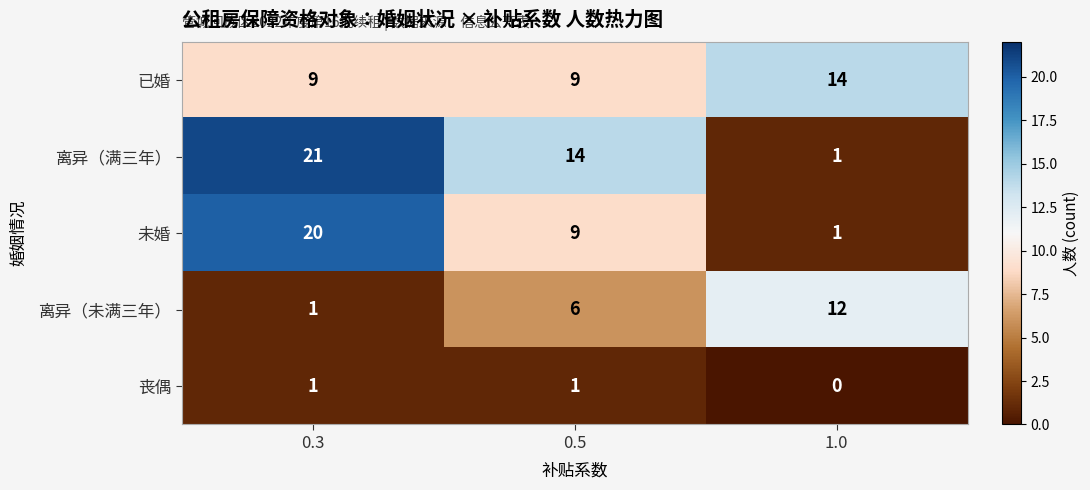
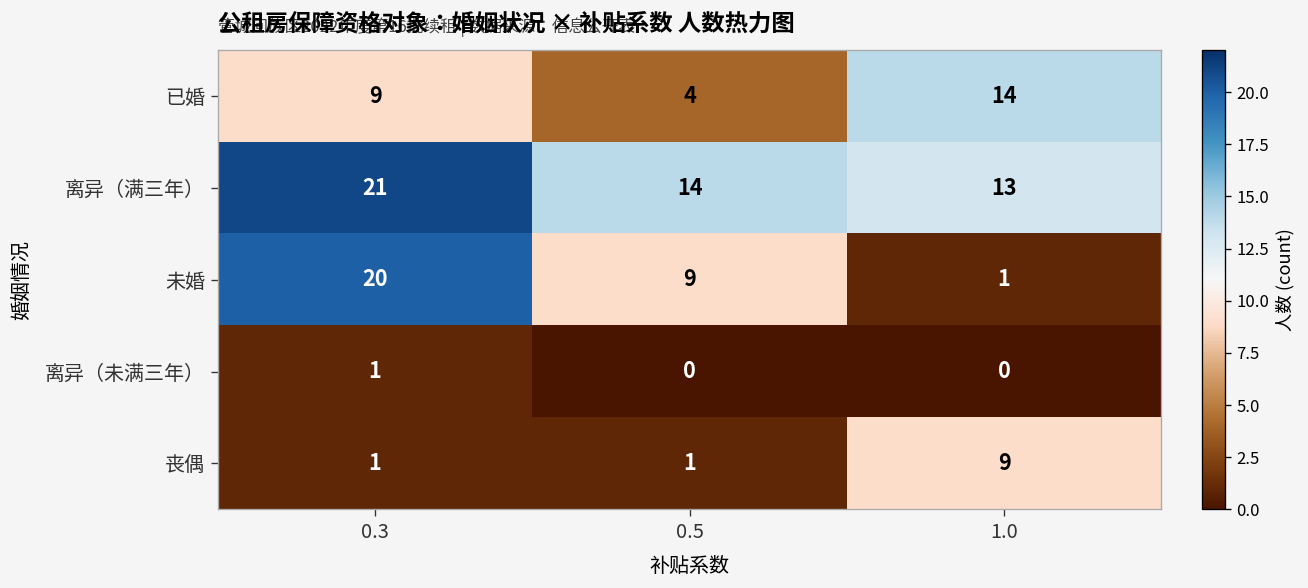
已婚, 0.5: 9 -> 4
离异（满三年）, 1.0: 1 -> 13
离异（未满三年）, 0.5: 6 -> 0
离异（未满三年）, 1.0: 12 -> 0
丧偶, 1.0: 0 -> 9
